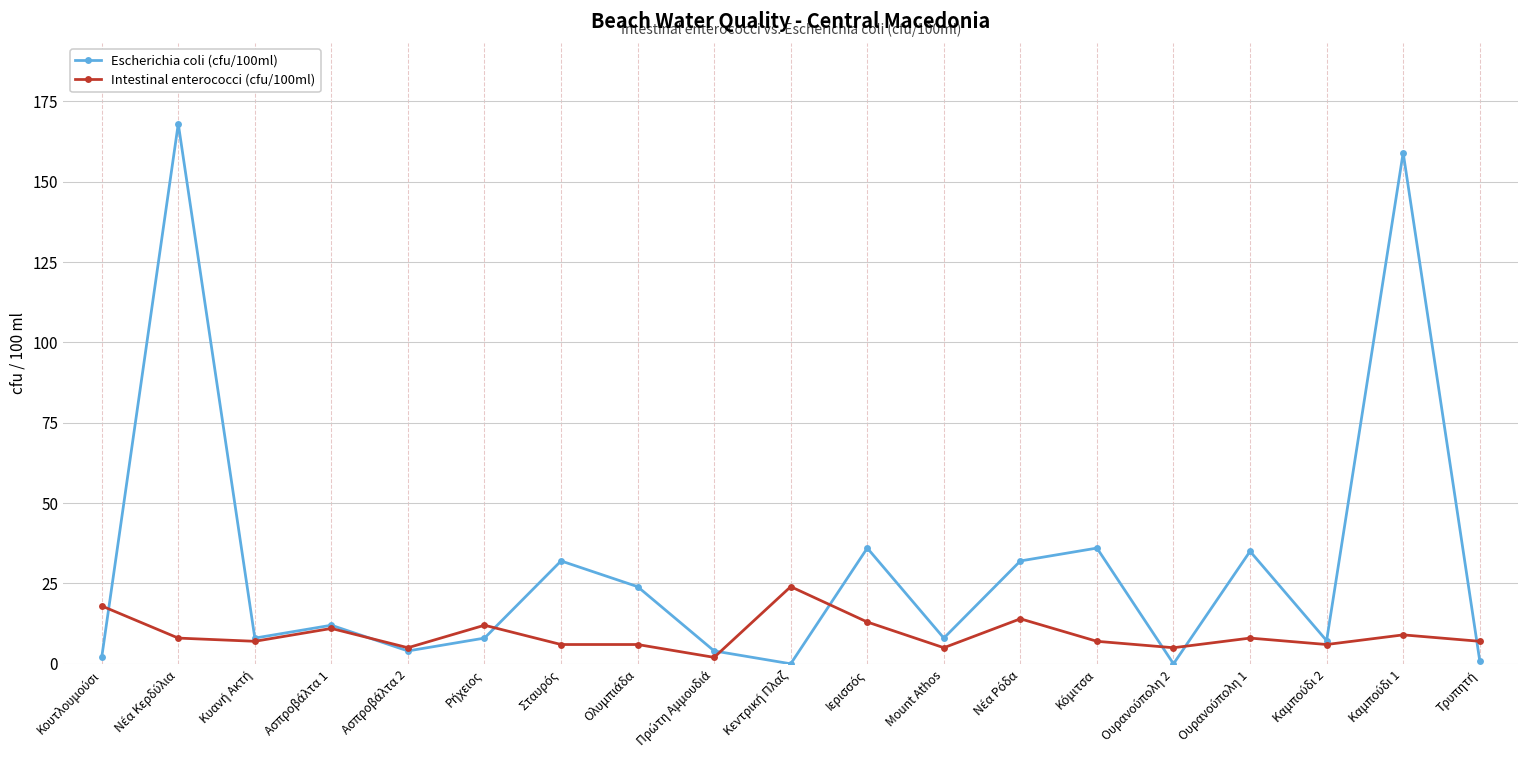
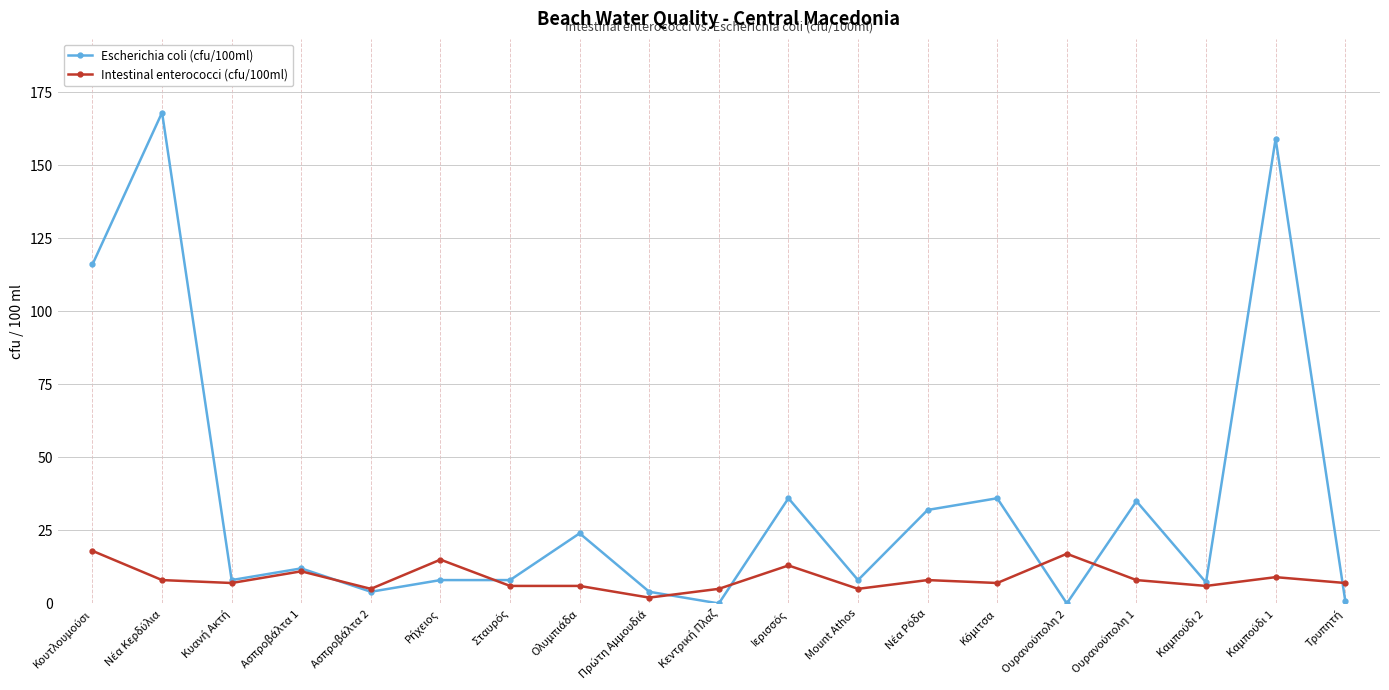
Escherichia coli (cfu/100ml), Κουτλουμούσι: 2 -> 116
Intestinal enterococci (cfu/100ml), Ρήχειος: 12 -> 15
Escherichia coli (cfu/100ml), Σταυρός: 32 -> 8
Intestinal enterococci (cfu/100ml), Κεντρική Πλαζ: 24 -> 5
Intestinal enterococci (cfu/100ml), Νέα Ρόδα: 14 -> 8
Intestinal enterococci (cfu/100ml), Ουρανούπολη 2: 5 -> 17
